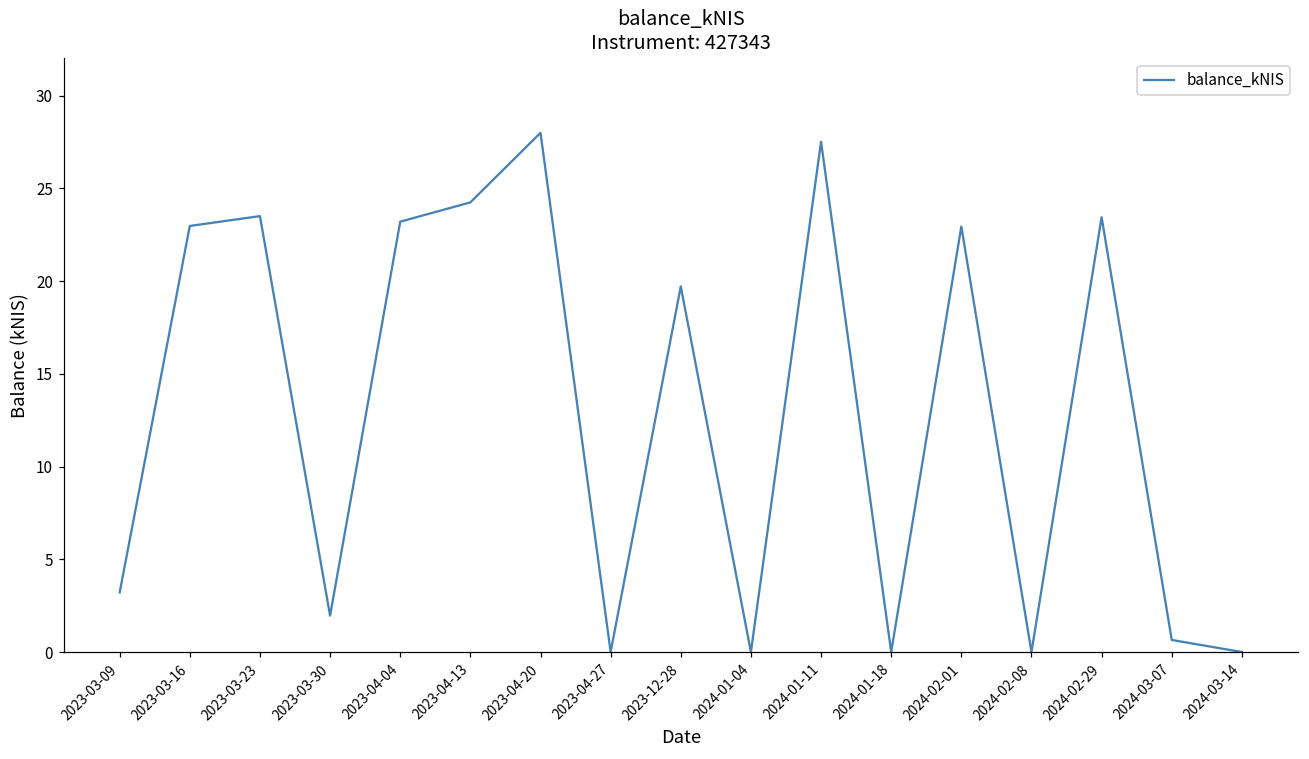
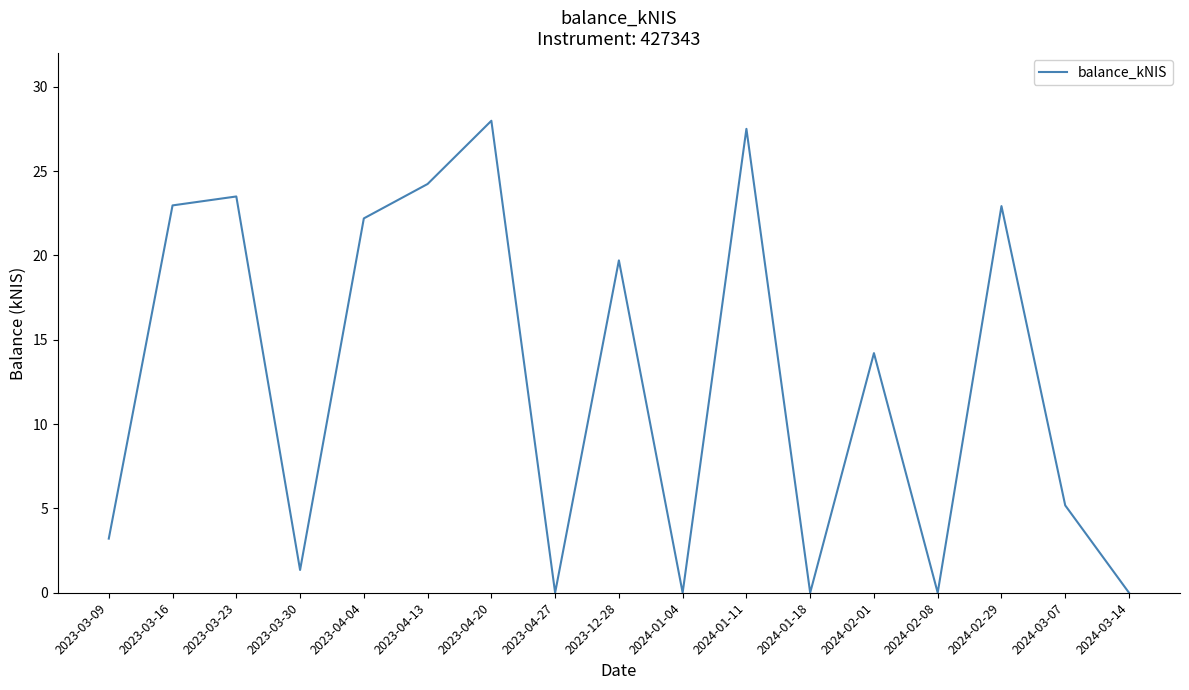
2023-03-30: 2.0 -> 1.4
2023-04-04: 23.2 -> 22.2
2024-02-01: 22.9 -> 14.2
2024-02-29: 23.4 -> 22.9
2024-03-07: 0.7 -> 5.2
